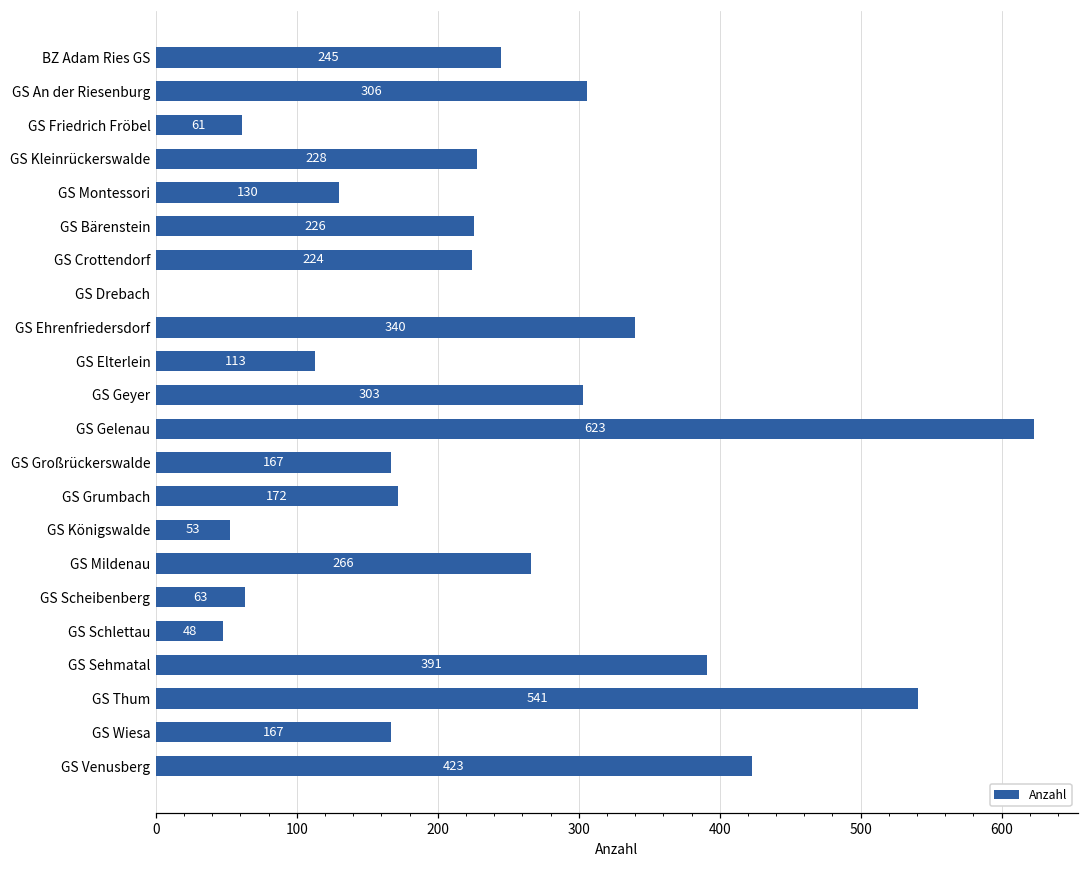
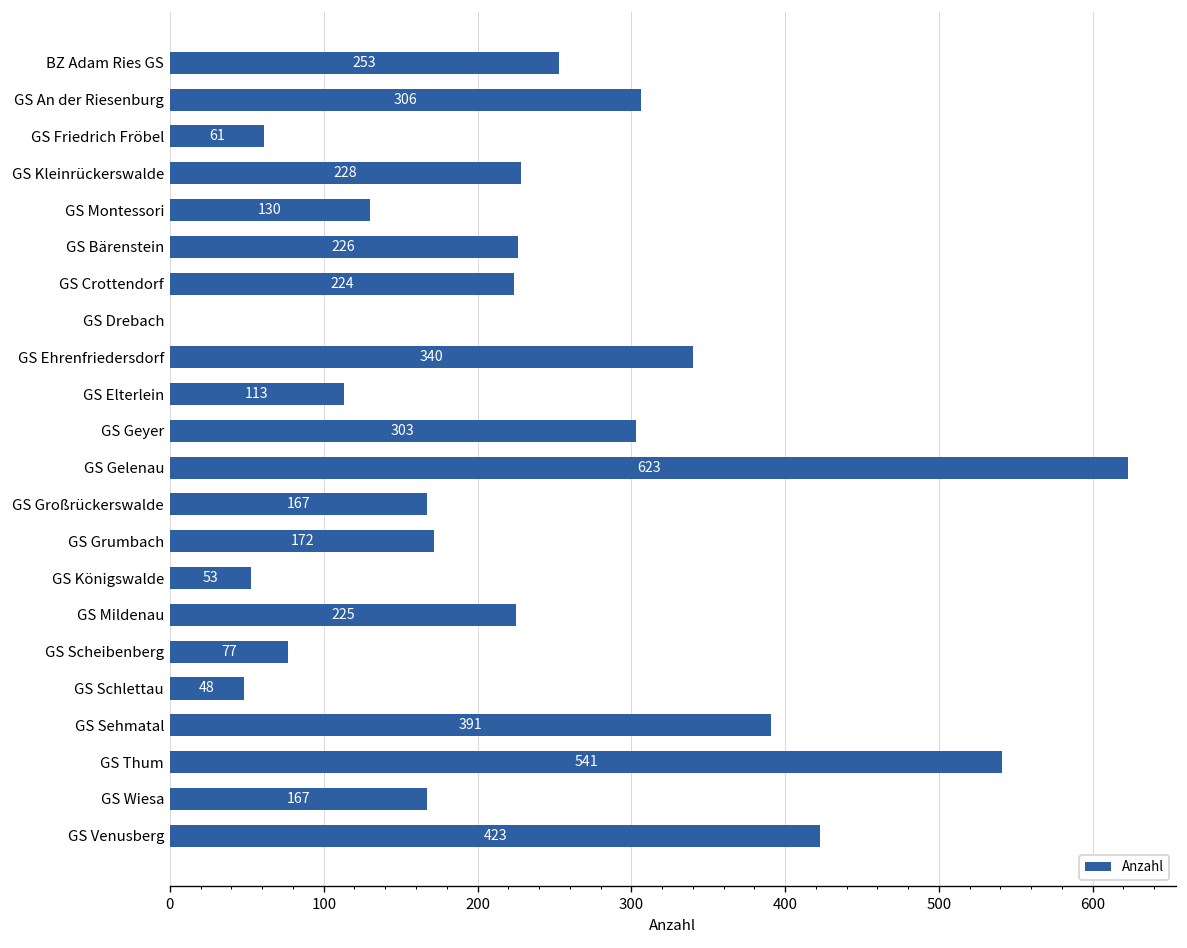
BZ Adam Ries GS: 245 -> 253
GS Mildenau: 266 -> 225
GS Scheibenberg: 63 -> 77
